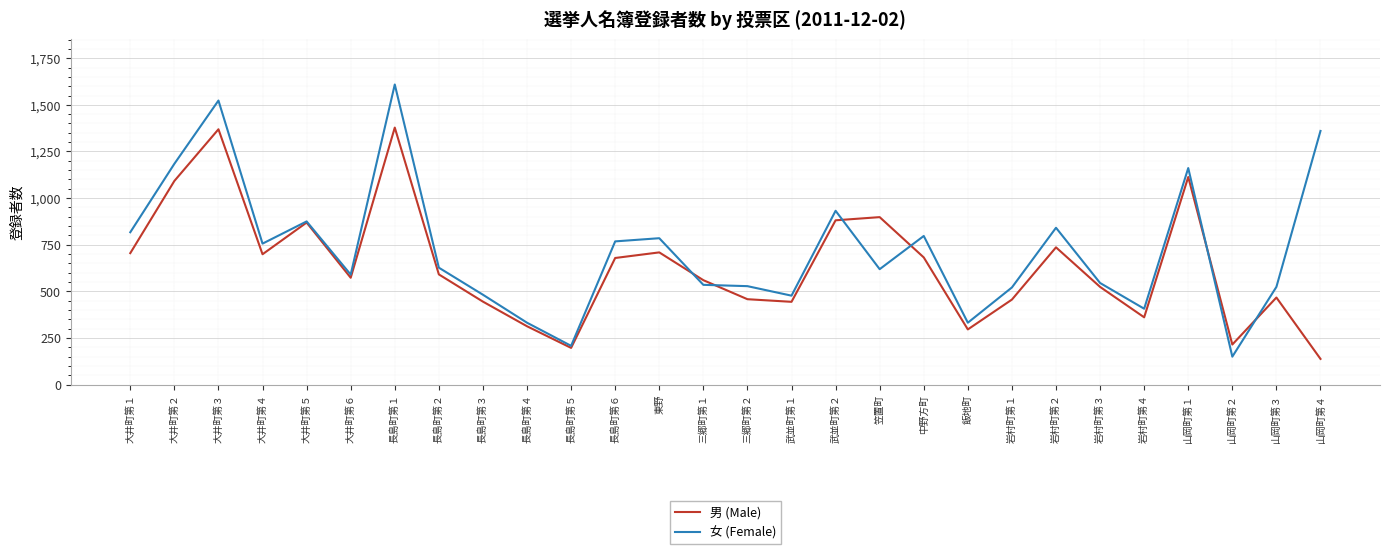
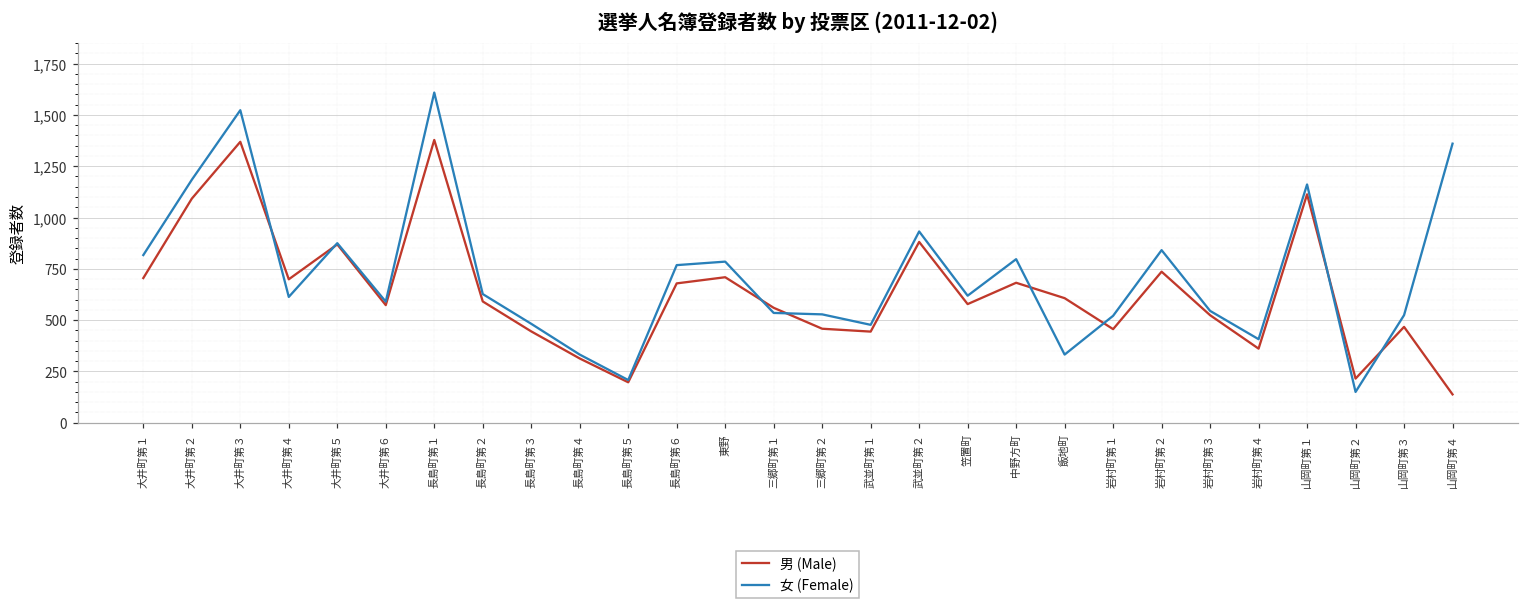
女 (Female), 大井町第４: 760 -> 610
男 (Male), 笠置町: 900 -> 580
男 (Male), 飯地町: 300 -> 610
